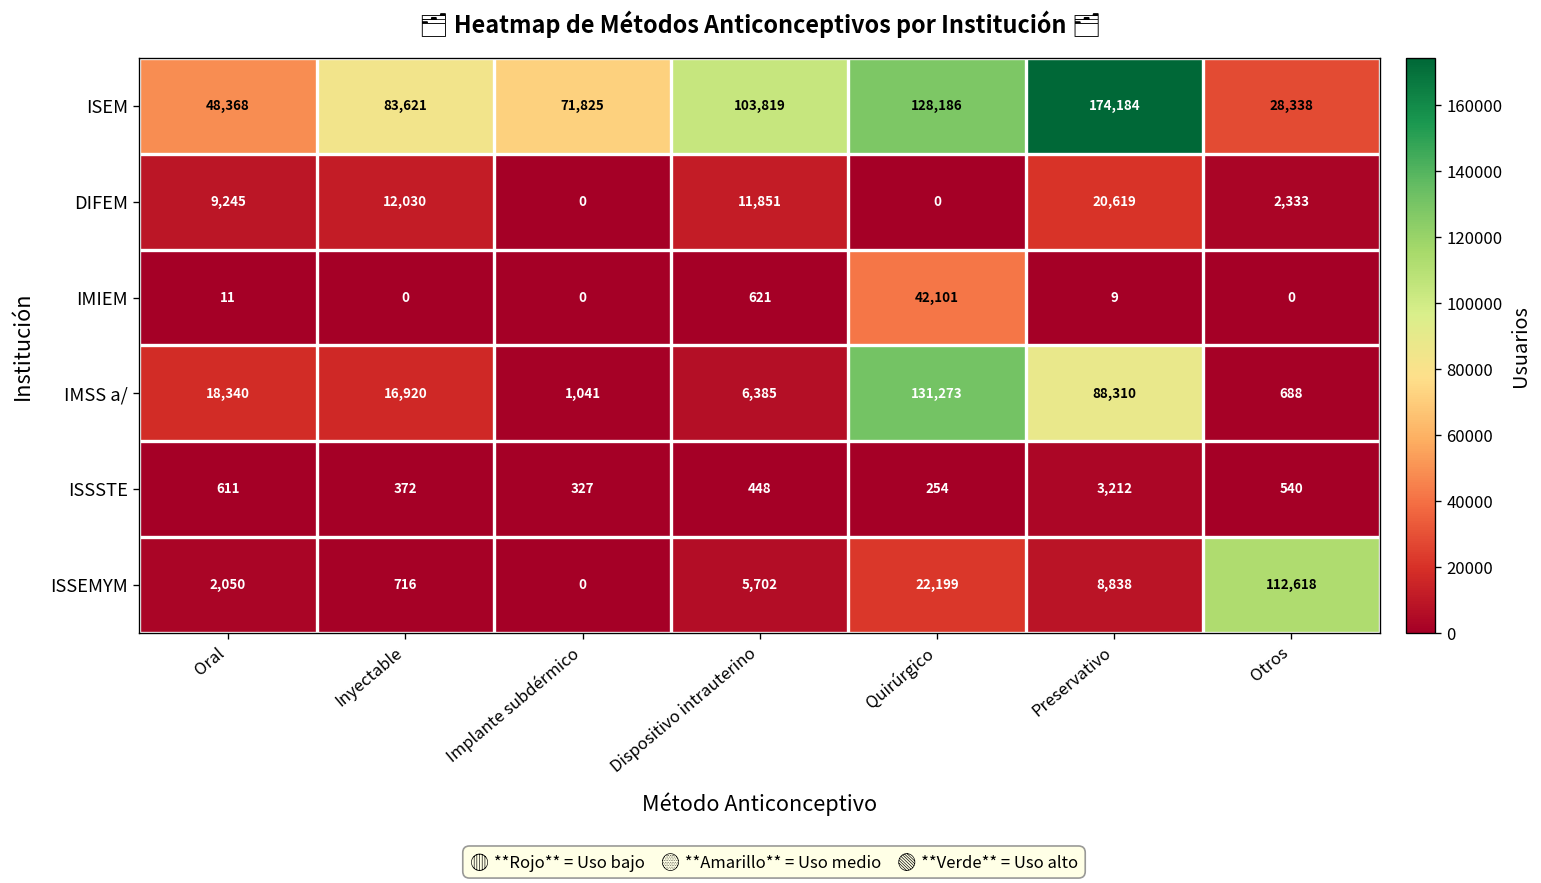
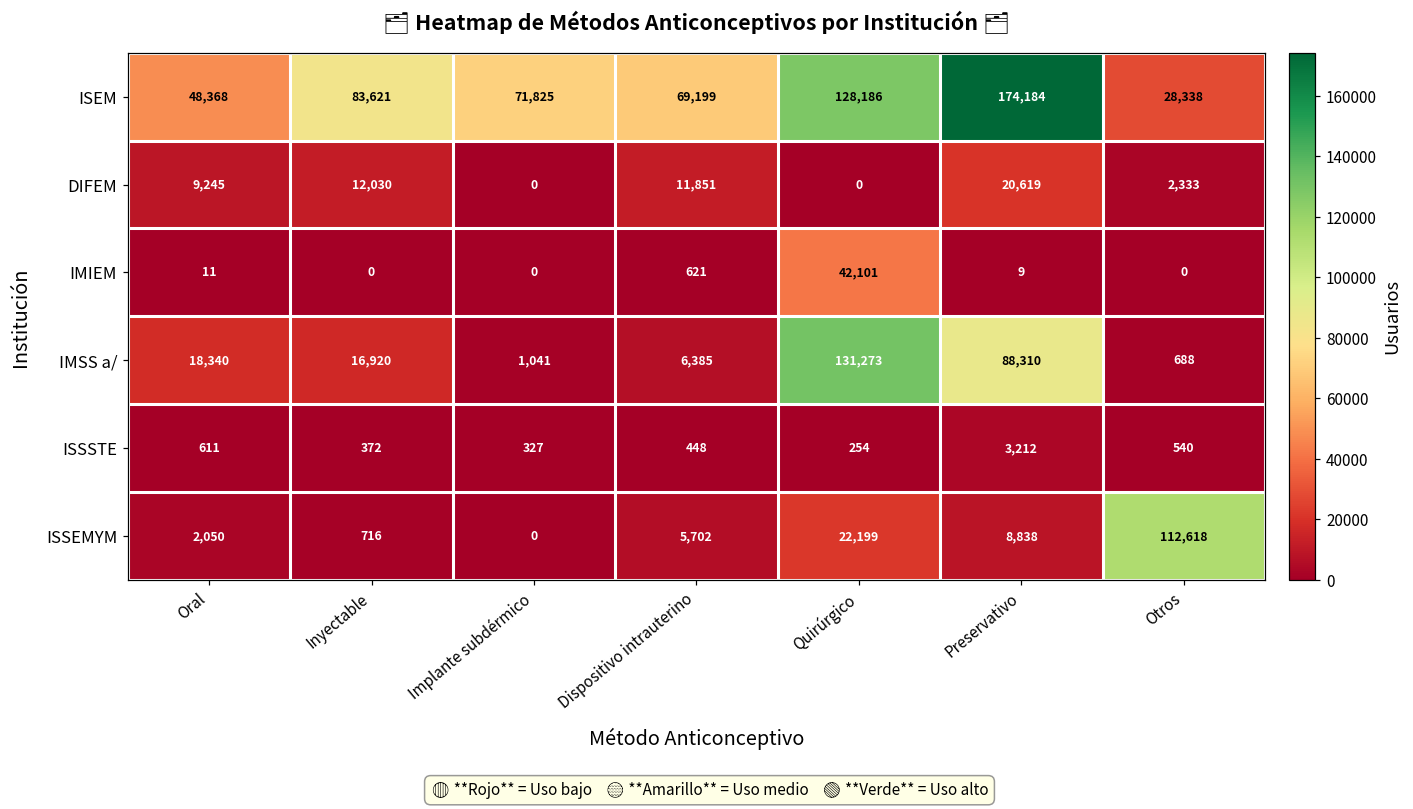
ISEM, Dispositivo intrauterino: 103,819 -> 69,199
